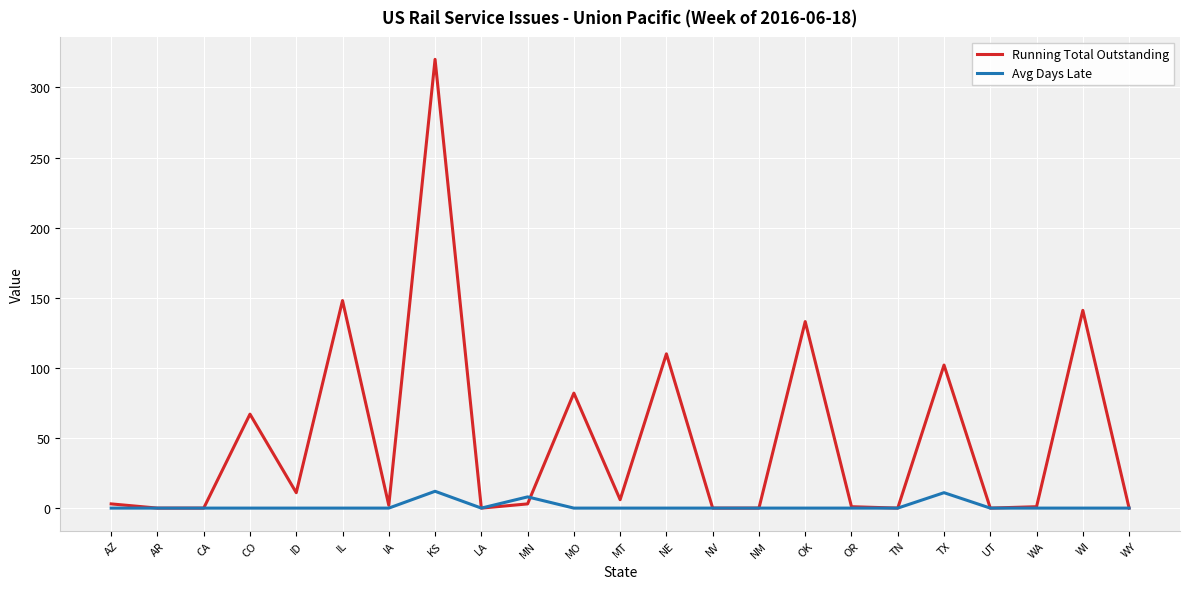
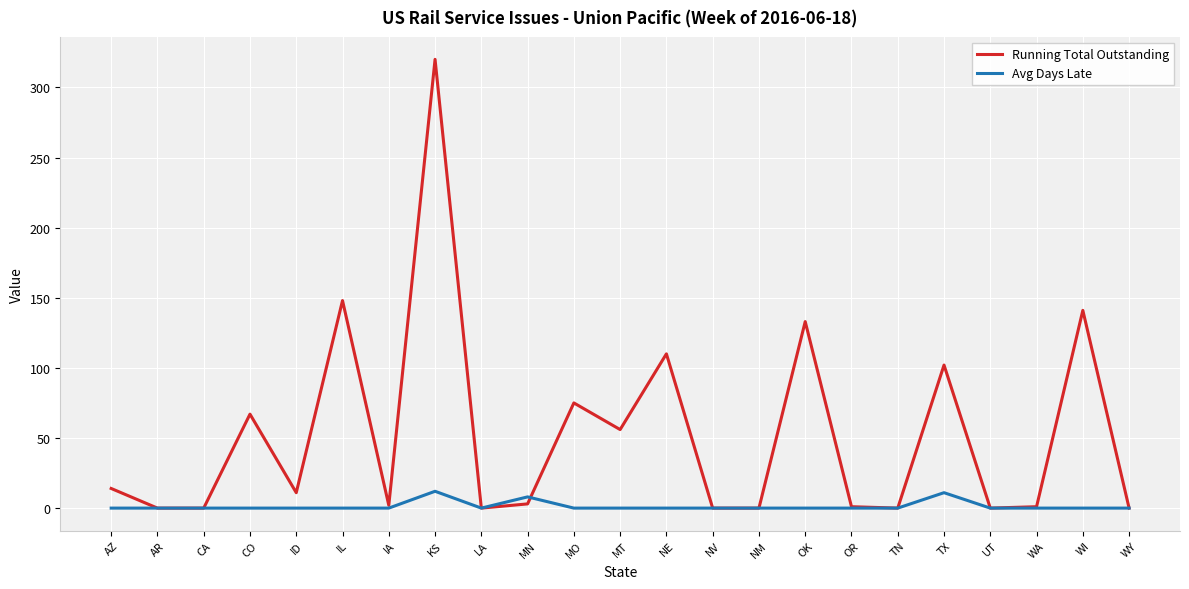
Running Total Outstanding, AZ: 3 -> 14
Running Total Outstanding, MO: 82 -> 75
Running Total Outstanding, MT: 6 -> 56
